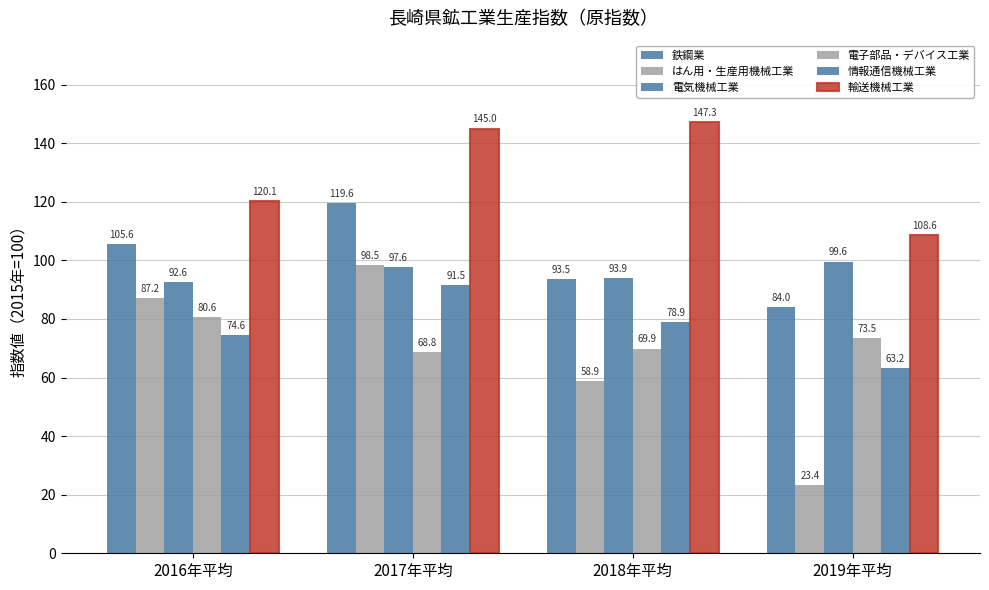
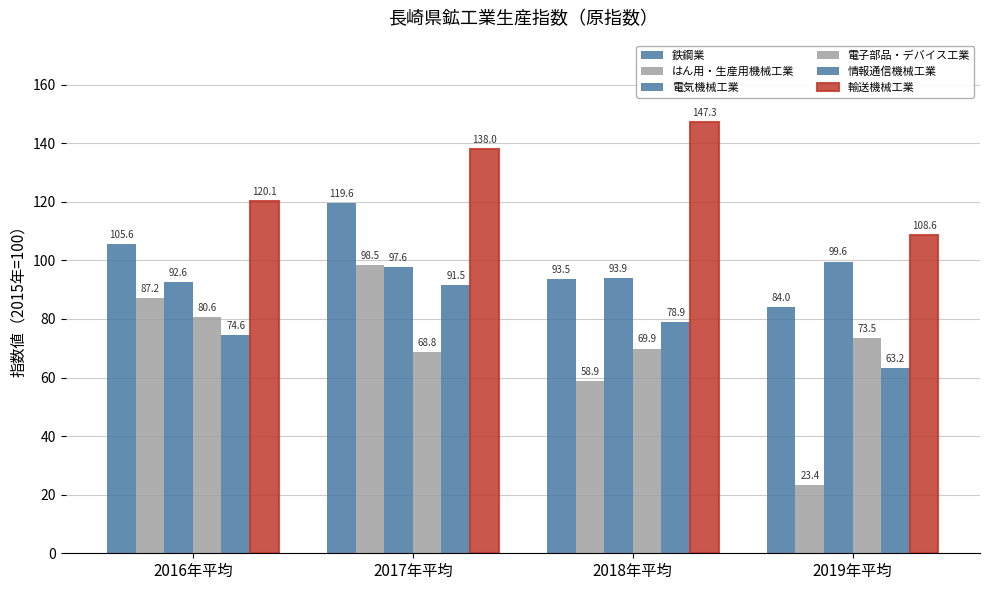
輸送機械工業, 2017年平均: 145.0 -> 138.0
